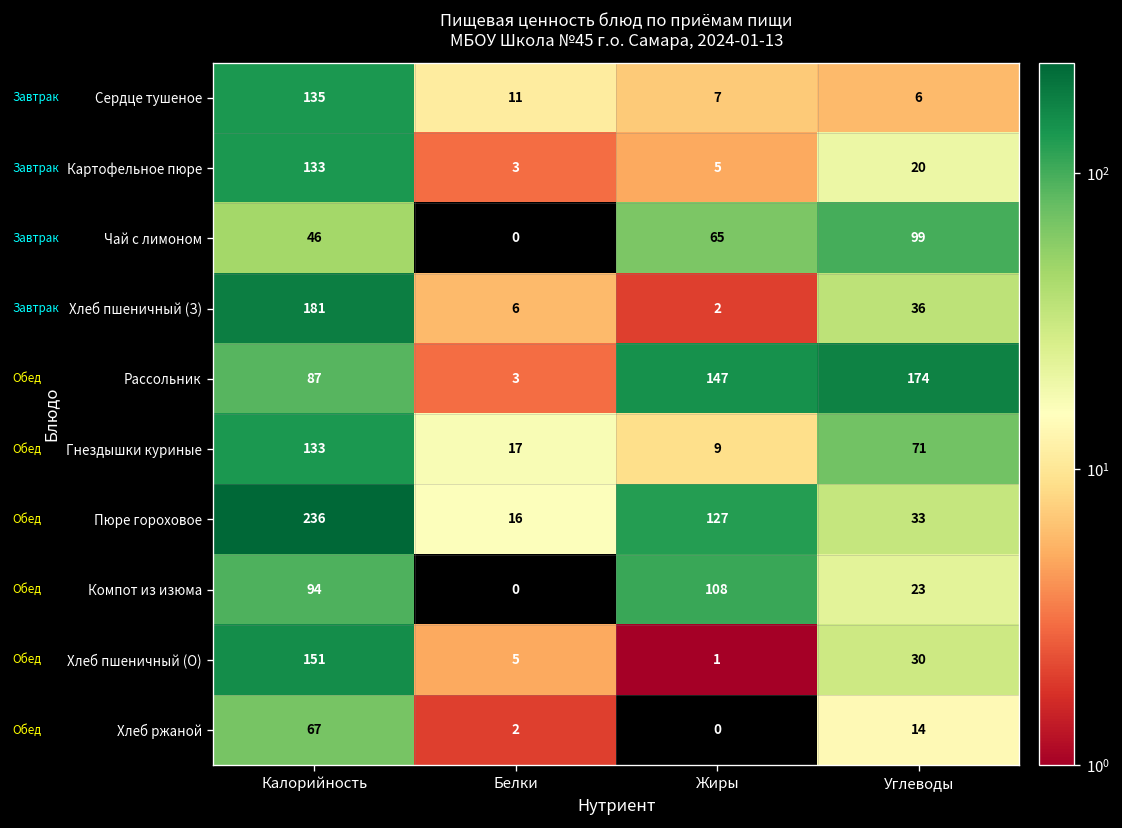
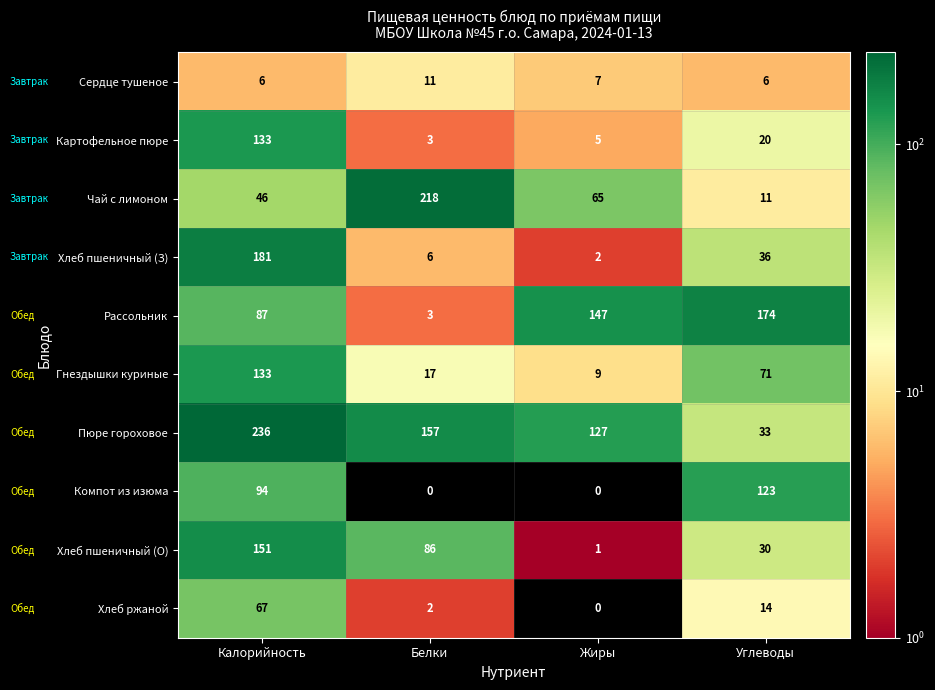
Сердце тушеное, Калорийность: 135 -> 6
Чай с лимоном, Белки: 0 -> 218
Чай с лимоном, Углеводы: 99 -> 11
Пюре гороховое, Белки: 16 -> 157
Компот из изюма, Жиры: 108 -> 0
Компот из изюма, Углеводы: 23 -> 123
Хлеб пшеничный (О), Белки: 5 -> 86
